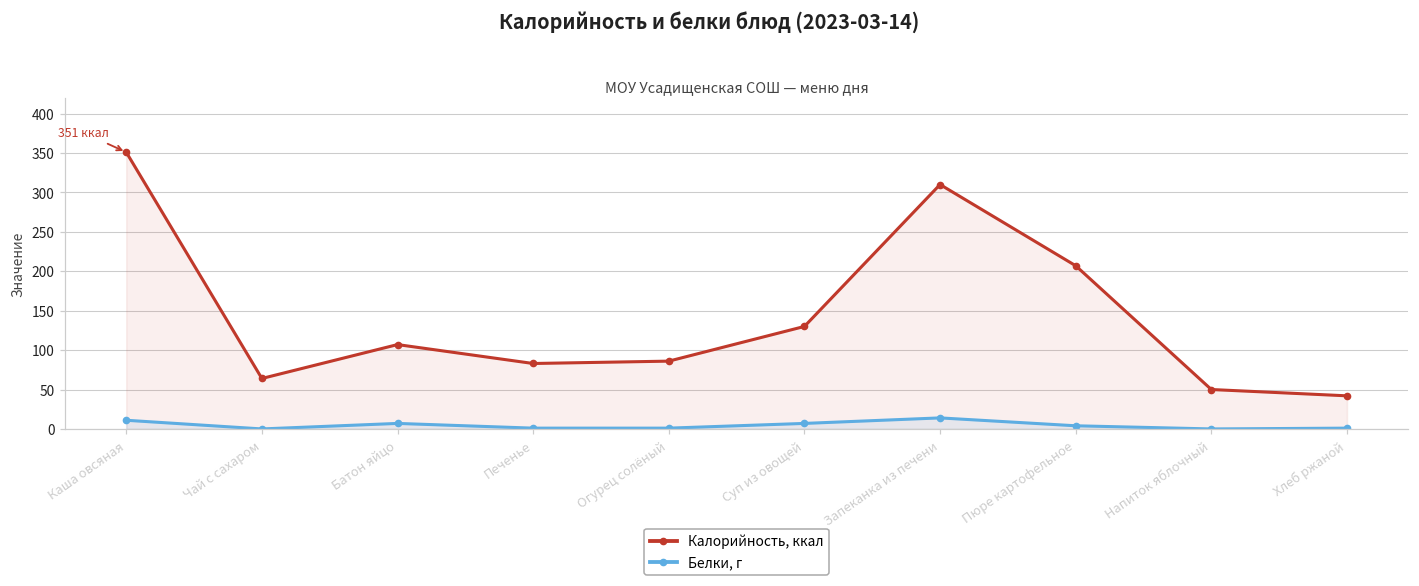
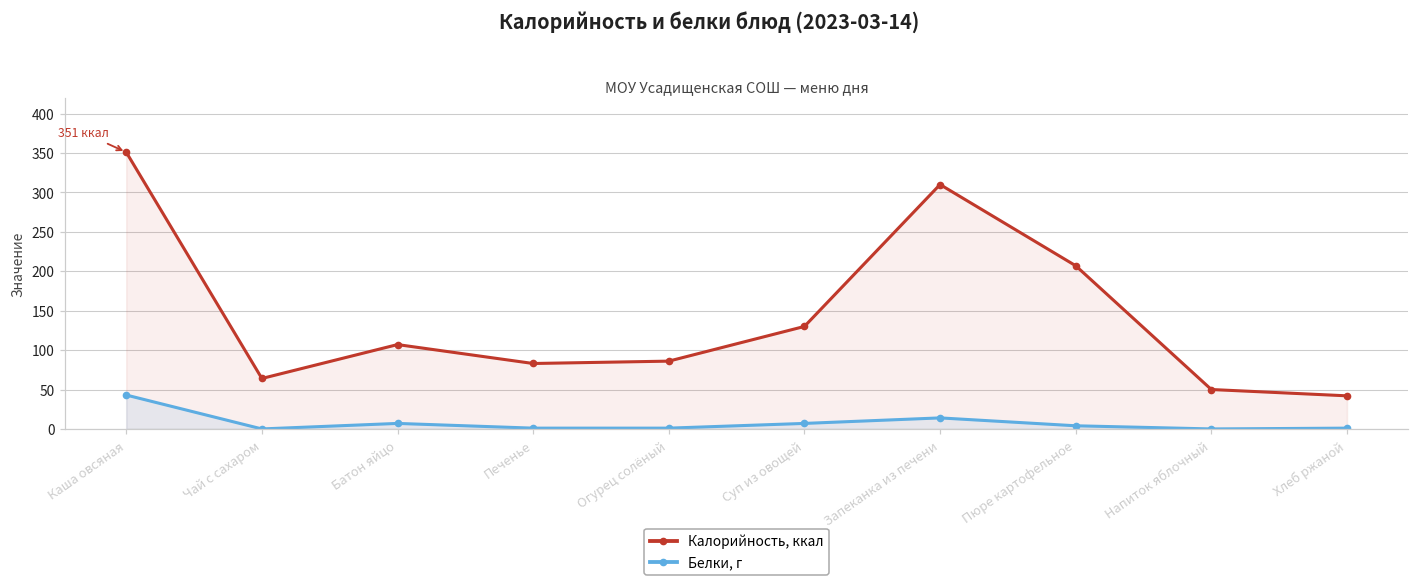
Белки, г, Каша овсяная: 10 -> 40
